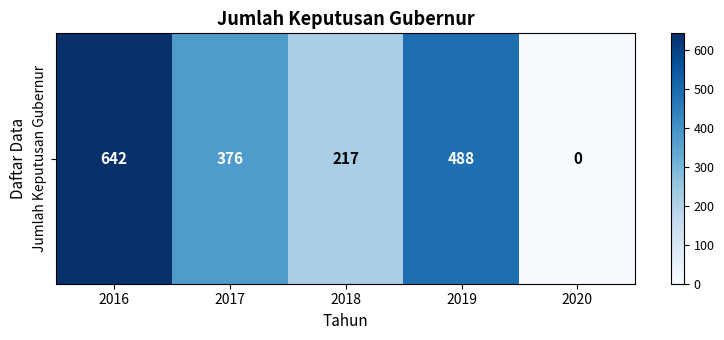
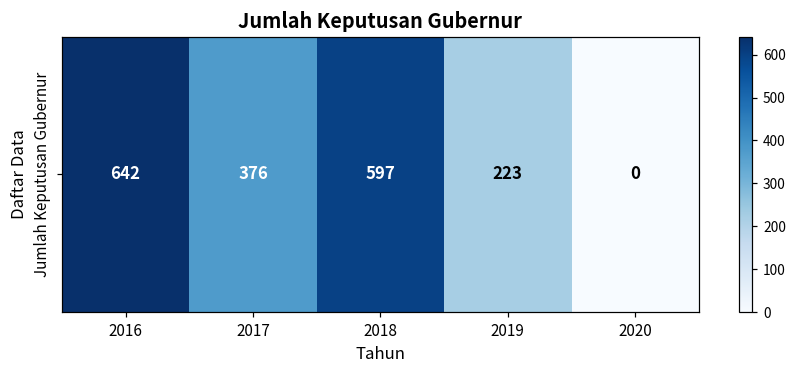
Jumlah Keputusan Gubernur, 2018: 217 -> 597
Jumlah Keputusan Gubernur, 2019: 488 -> 223
